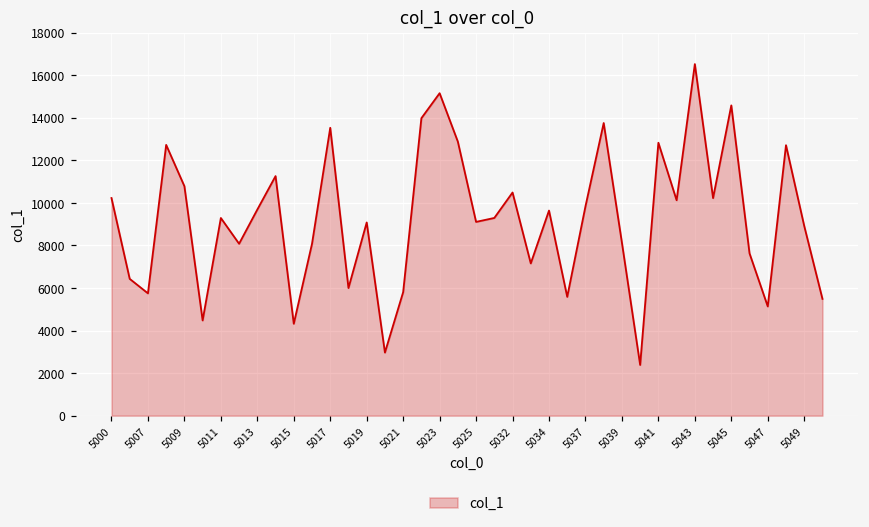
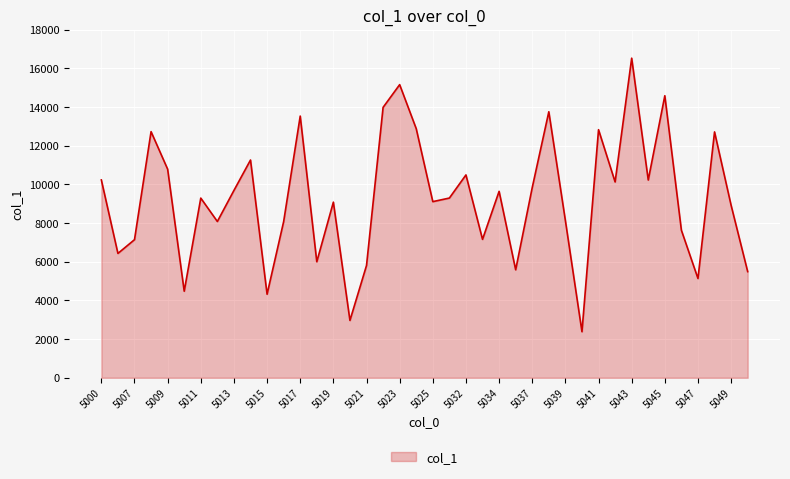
5007: 5700 -> 7100
